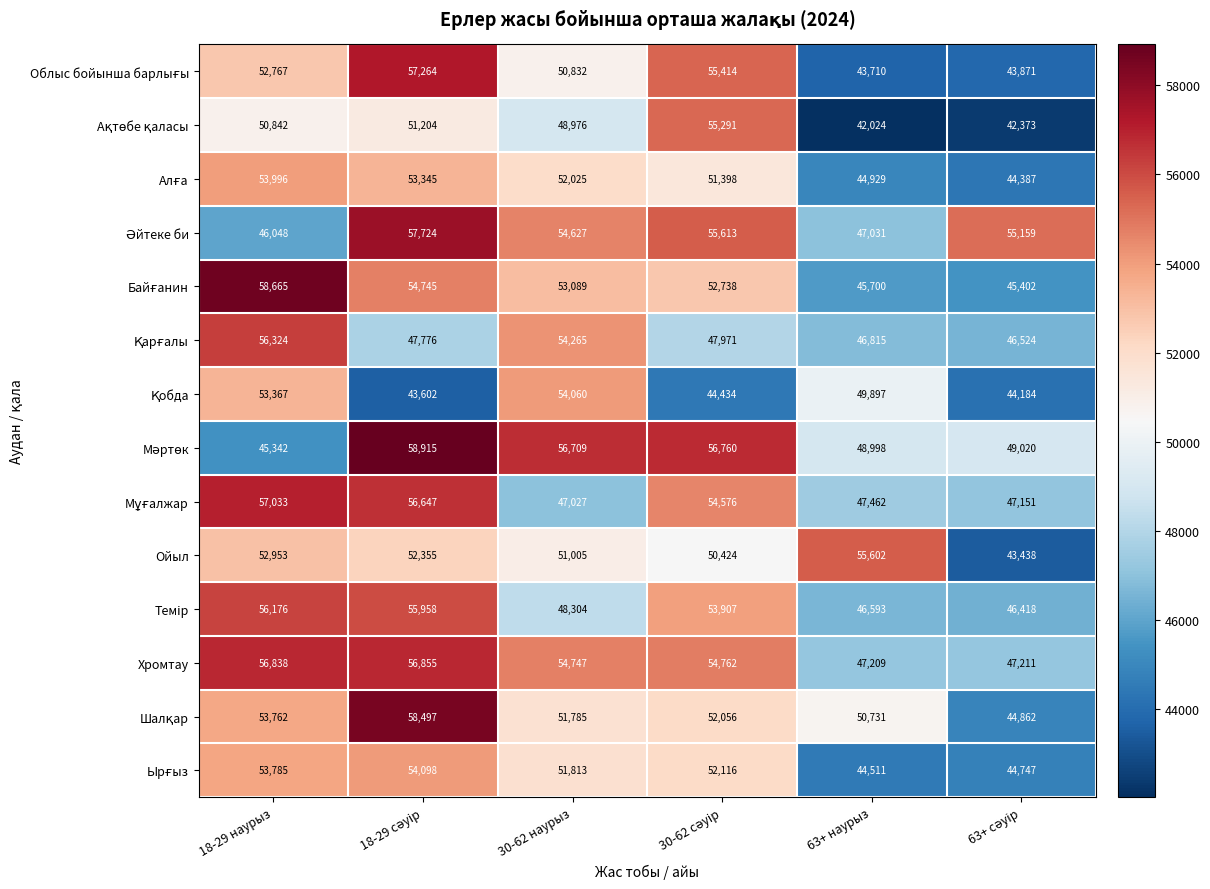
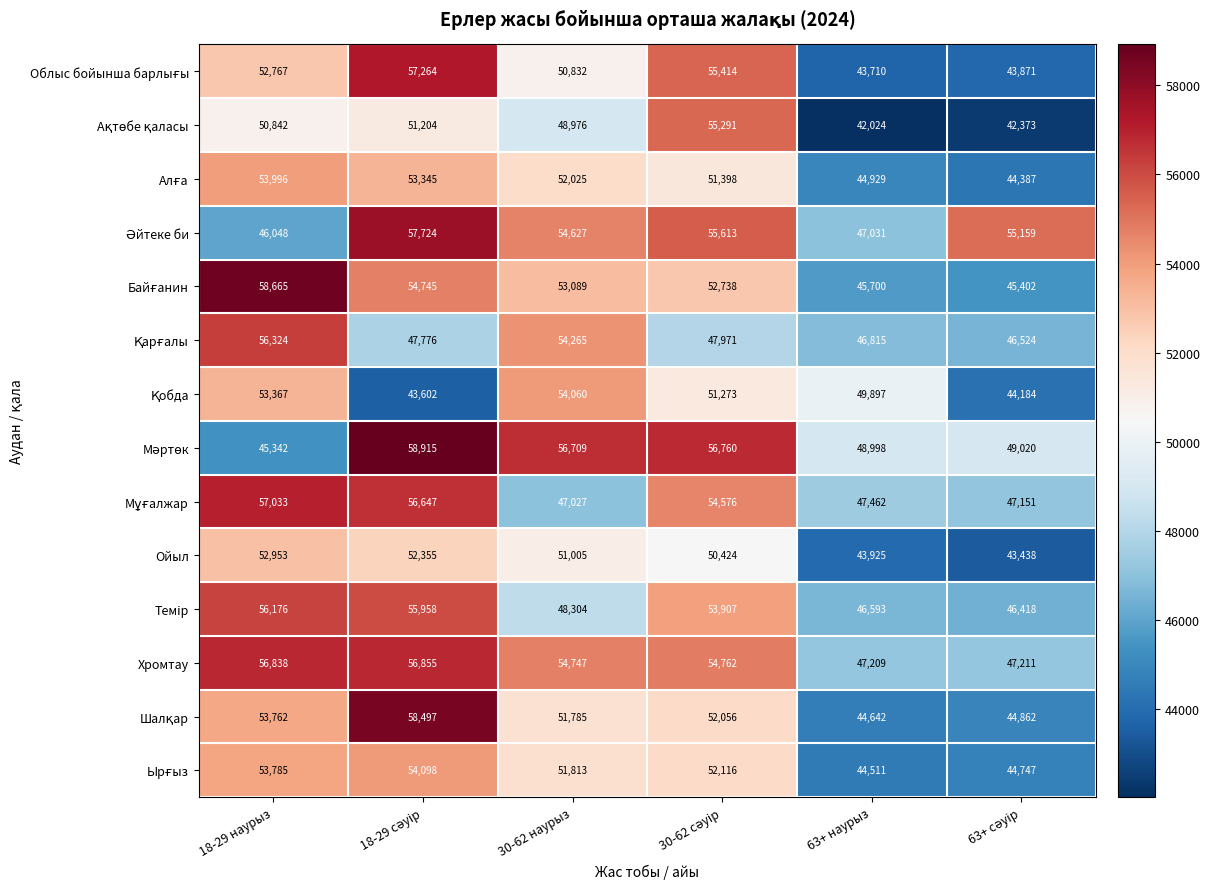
Қобда, 30-62 сәуір: 44,434 -> 51,273
Ойыл, 63+ наурыз: 55,602 -> 43,925
Шалқар, 63+ наурыз: 50,731 -> 44,642
